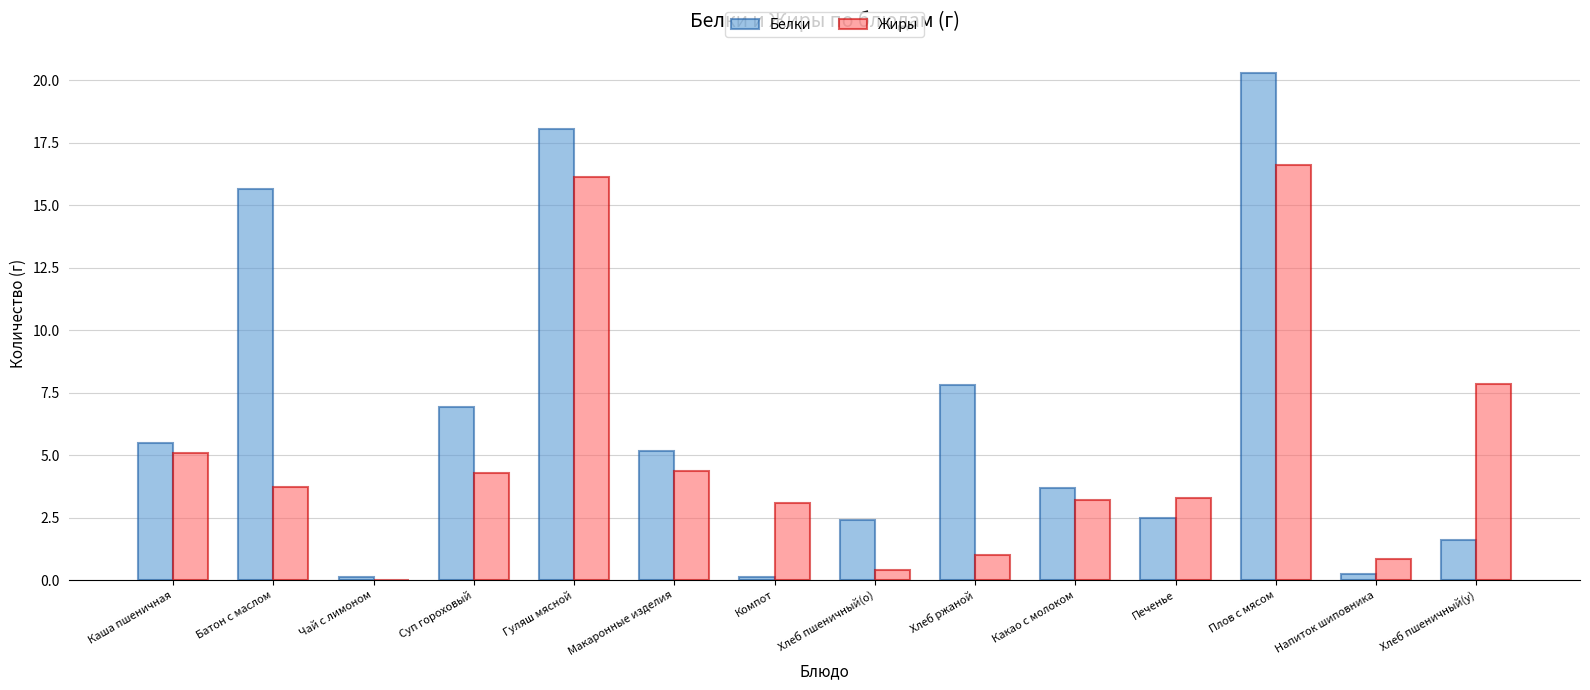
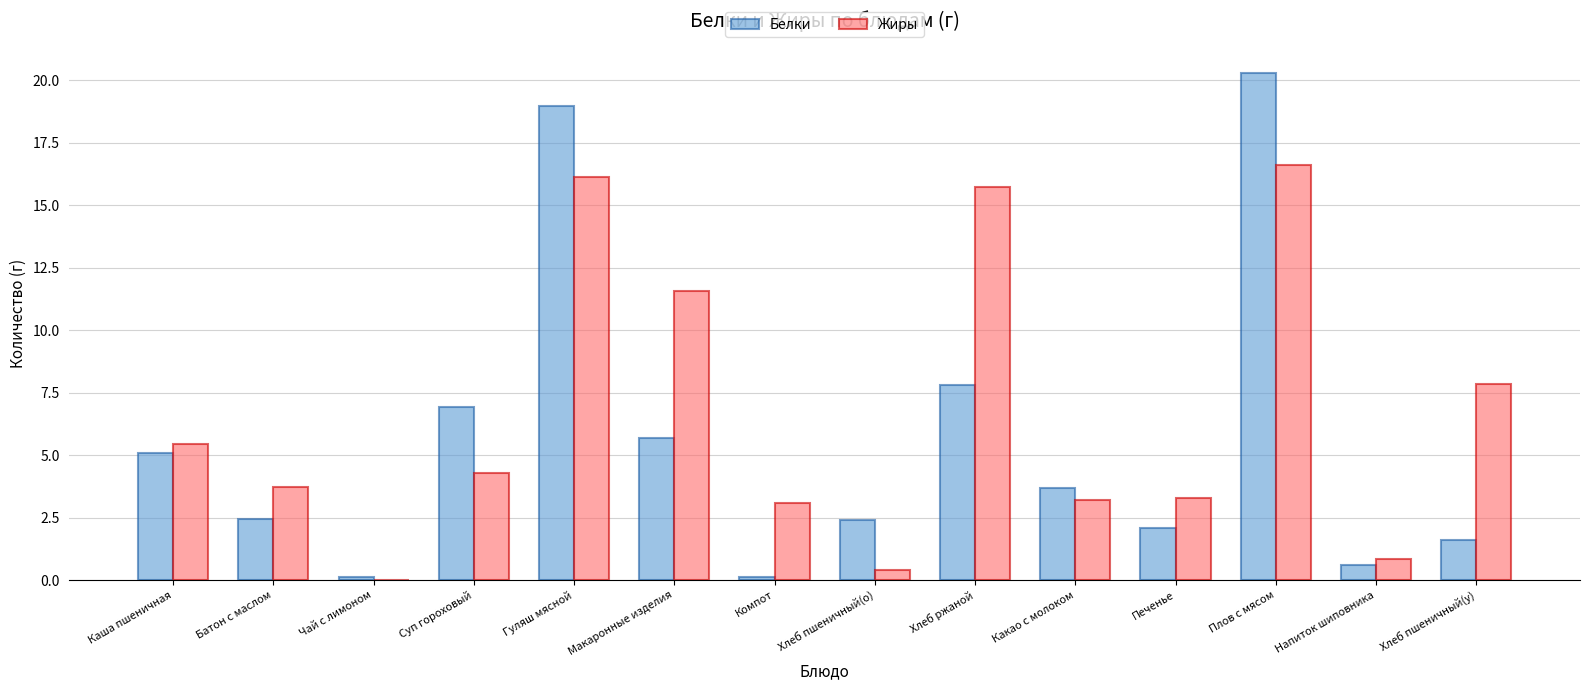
Белки, Каша пшеничная: 5.5 -> 5.1
Жиры, Каша пшеничная: 5.1 -> 5.5
Белки, Батон с маслом: 15.7 -> 2.5
Белки, Гуляш мясной: 18.1 -> 19.0
Белки, Макаронные изделия: 5.2 -> 5.7
Жиры, Макаронные изделия: 4.4 -> 11.6
Жиры, Хлеб ржаной: 1.0 -> 15.7
Белки, Печенье: 2.5 -> 2.1
Белки, Напиток шиповника: 0.2 -> 0.6
